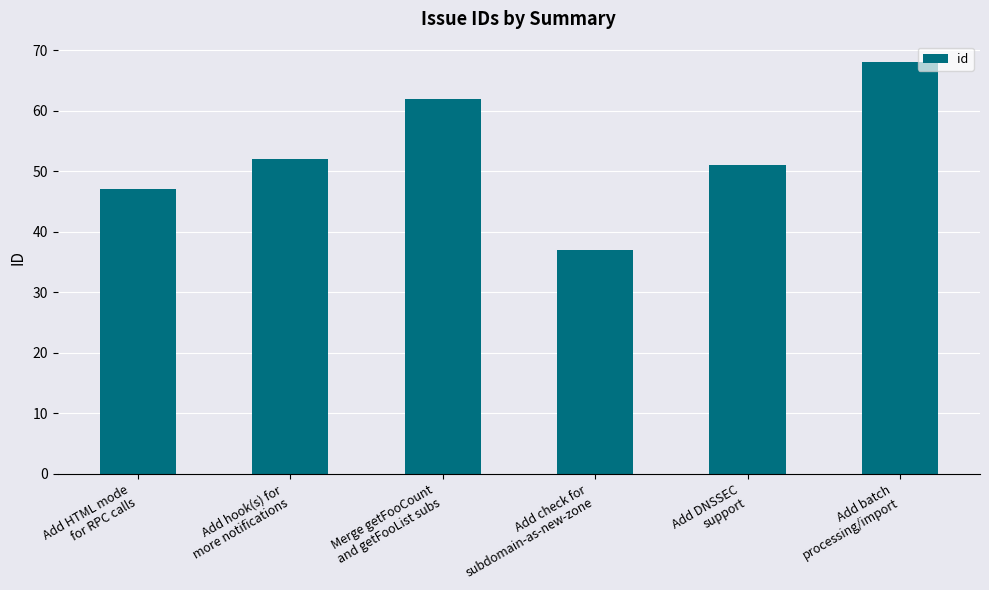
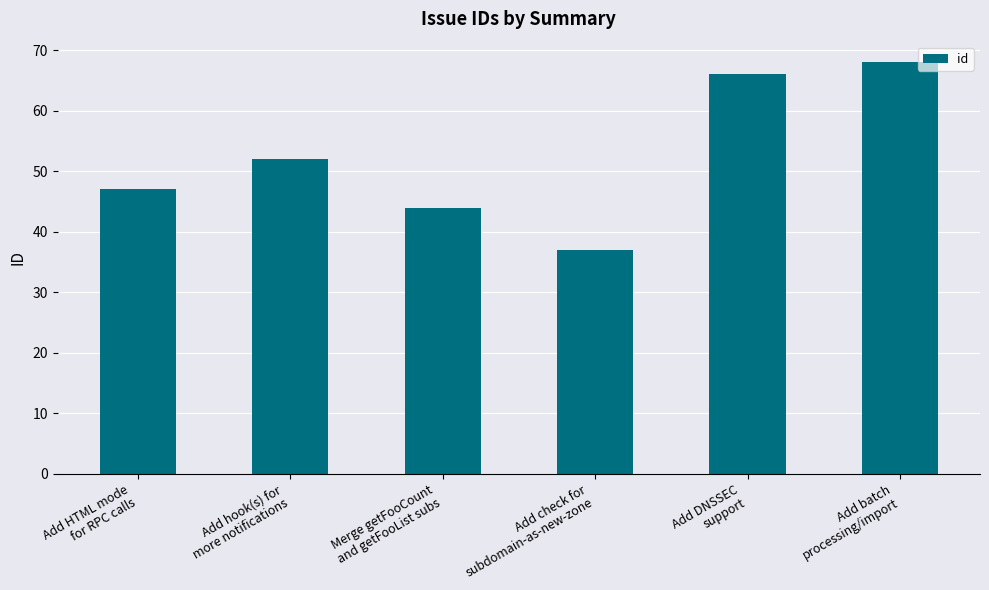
Merge getFooCount and getFooList subs: 62 -> 44
Add DNSSEC support: 51 -> 66
